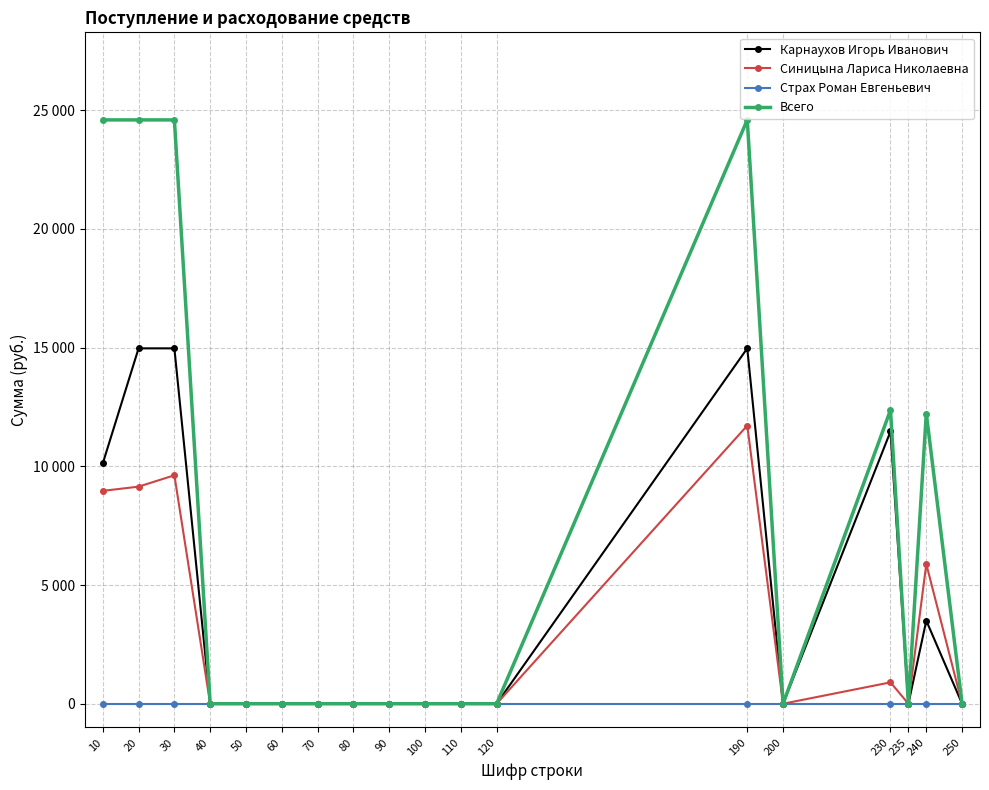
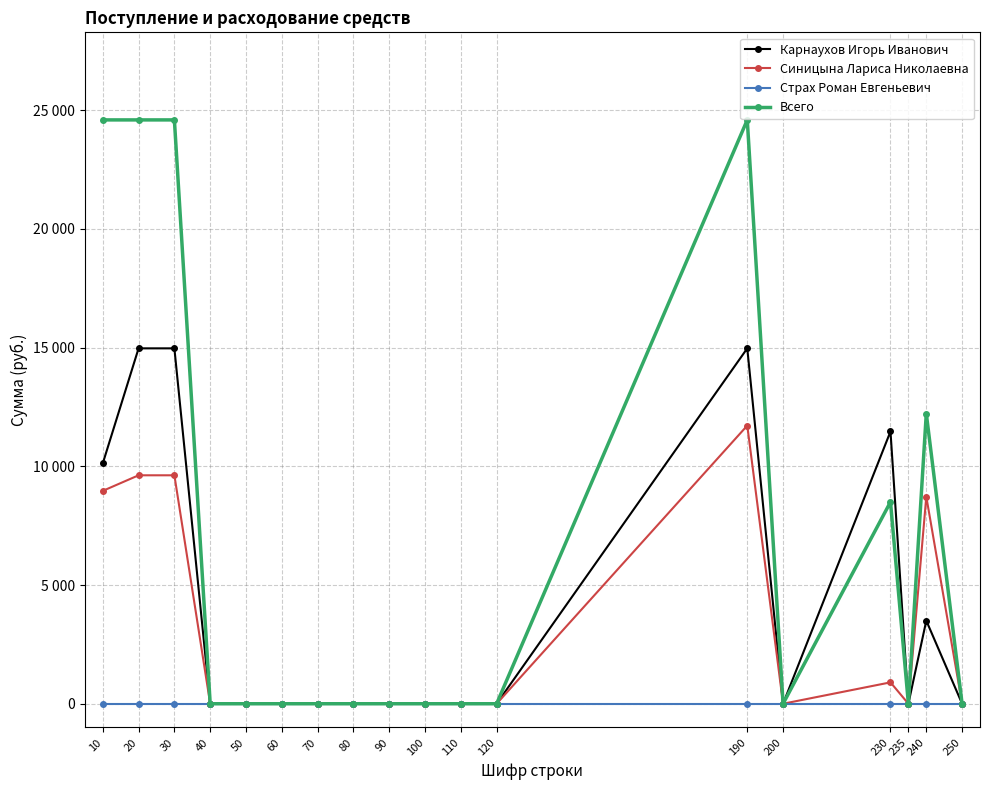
Синицына Лариса Николаевна, 20: 9100 -> 9600
Всего, 230: 12400 -> 8500
Синицына Лариса Николаевна, 240: 5900 -> 8700
